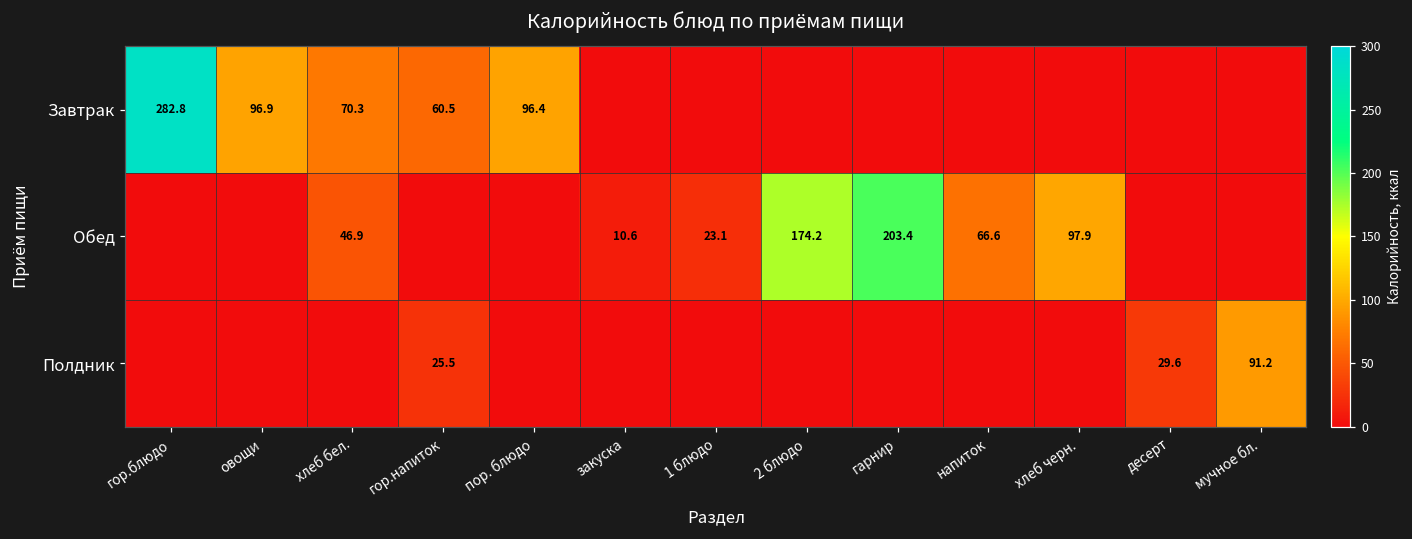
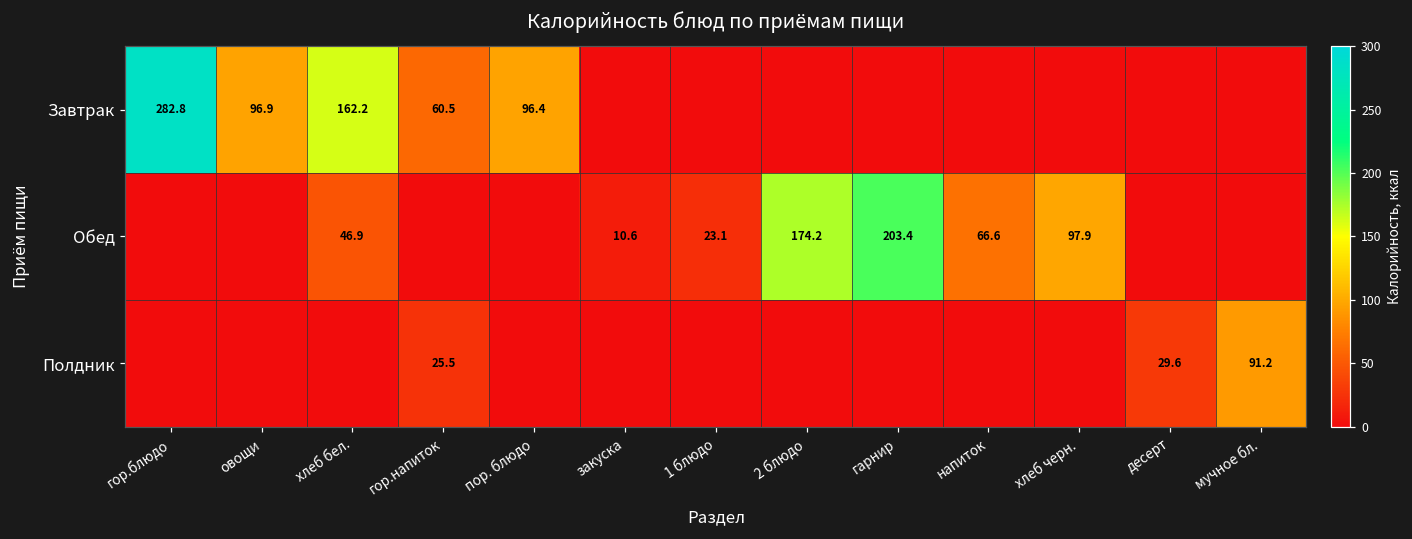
Завтрак, хлеб бел.: 70.3 -> 162.2
